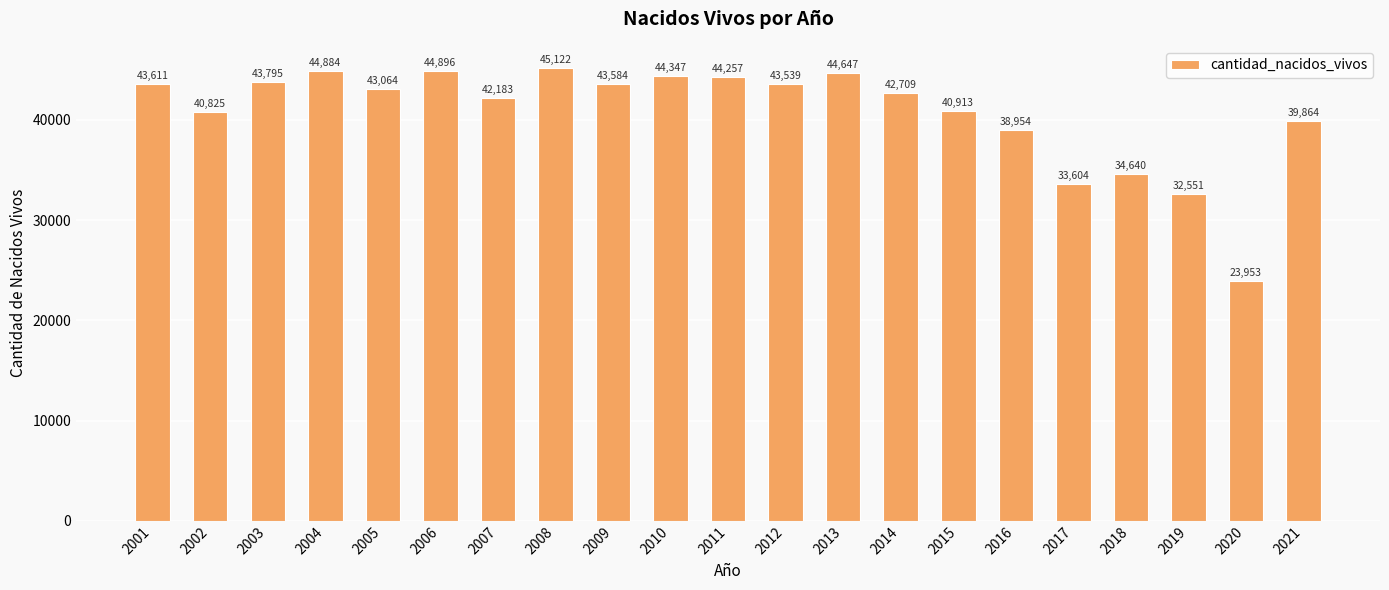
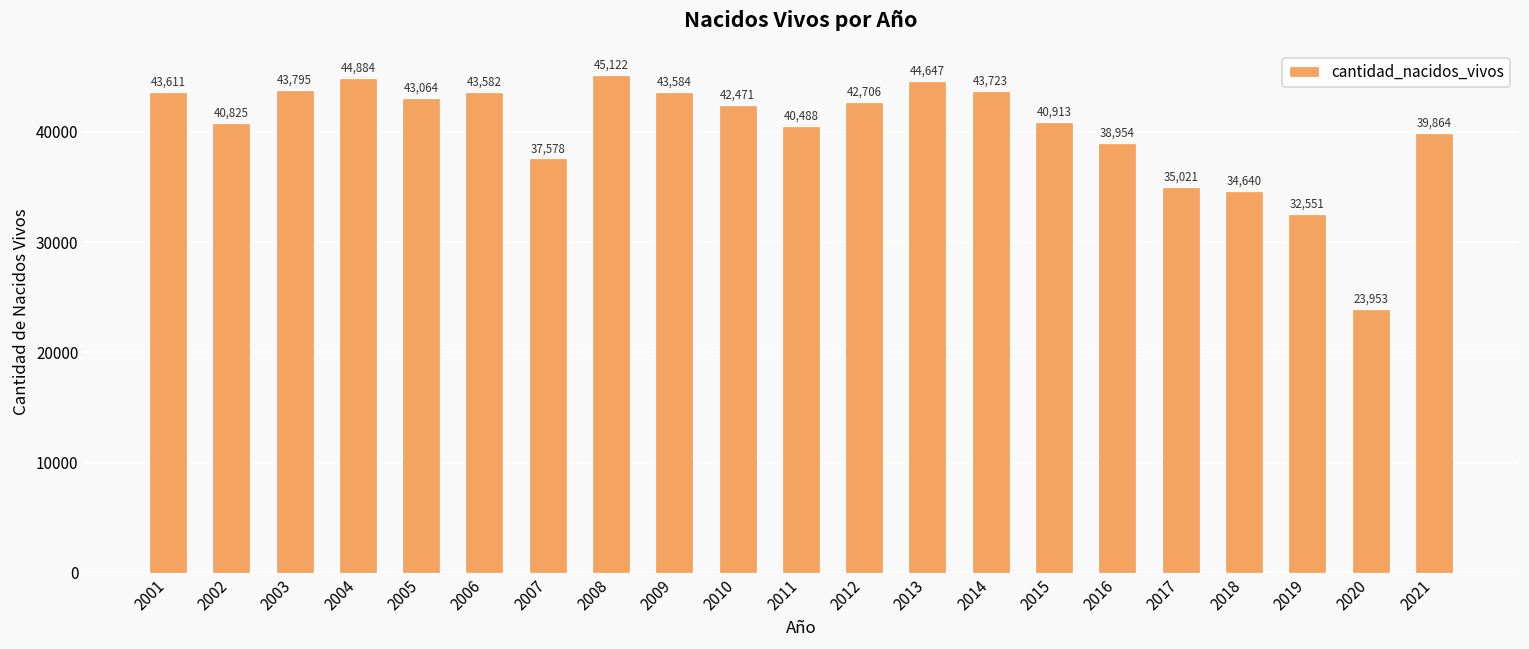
2006: 44,896 -> 43,582
2007: 42,183 -> 37,578
2010: 44,347 -> 42,471
2011: 44,257 -> 40,488
2012: 43,539 -> 42,706
2014: 42,709 -> 43,723
2017: 33,604 -> 35,021
